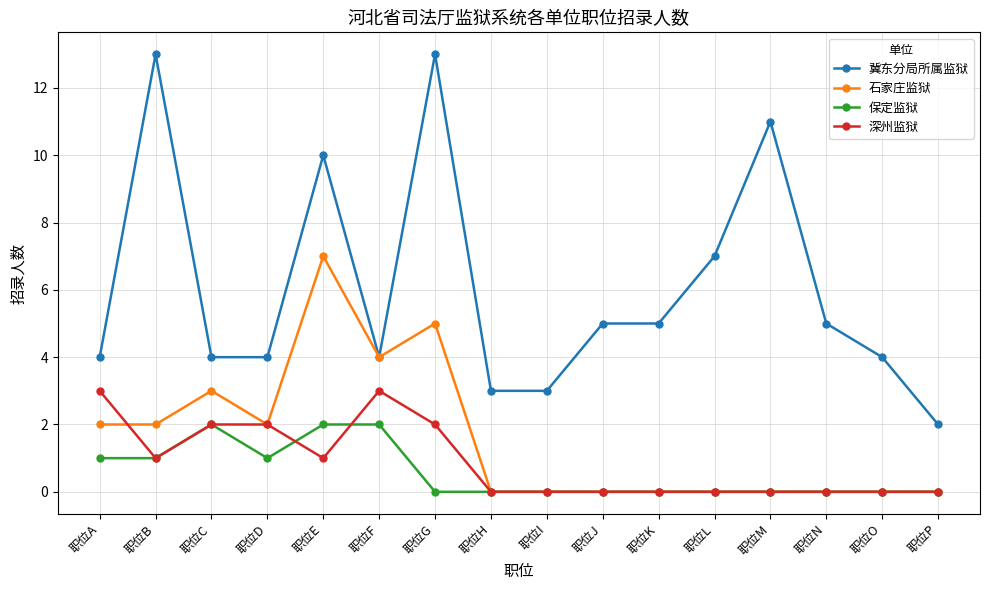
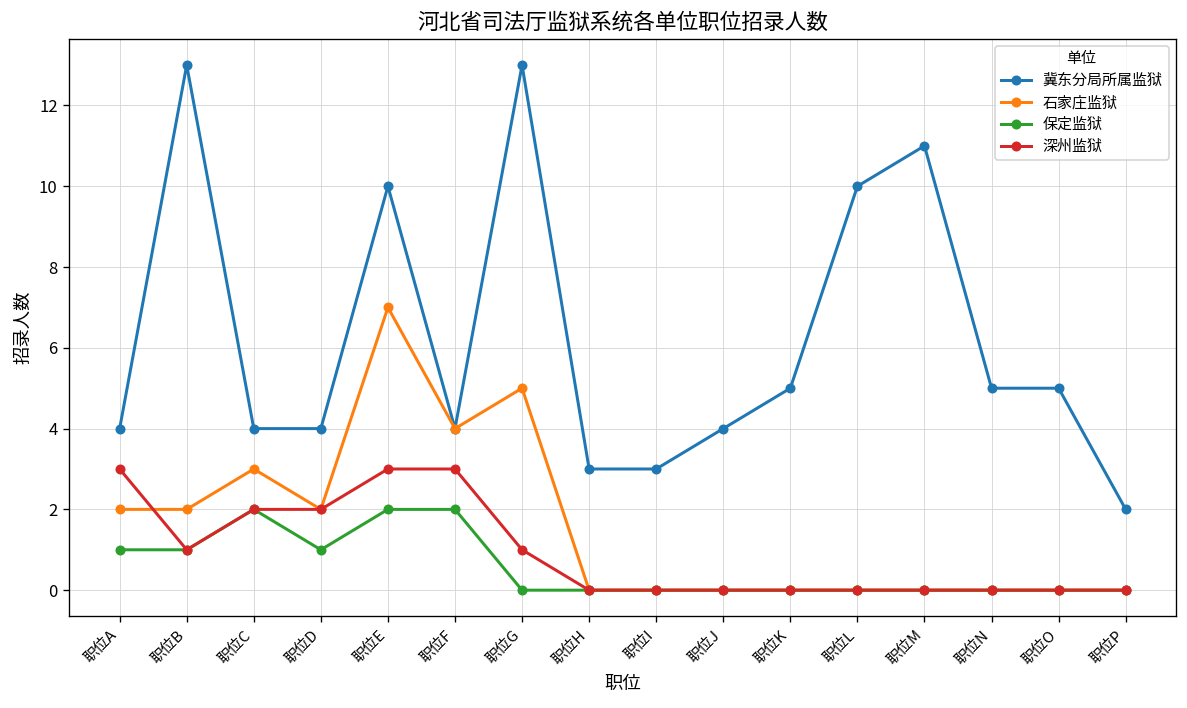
深州监狱, 职位E: 1 -> 3
深州监狱, 职位G: 2 -> 1
冀东分局所属监狱, 职位J: 5 -> 4
冀东分局所属监狱, 职位L: 7 -> 10
冀东分局所属监狱, 职位O: 4 -> 5
